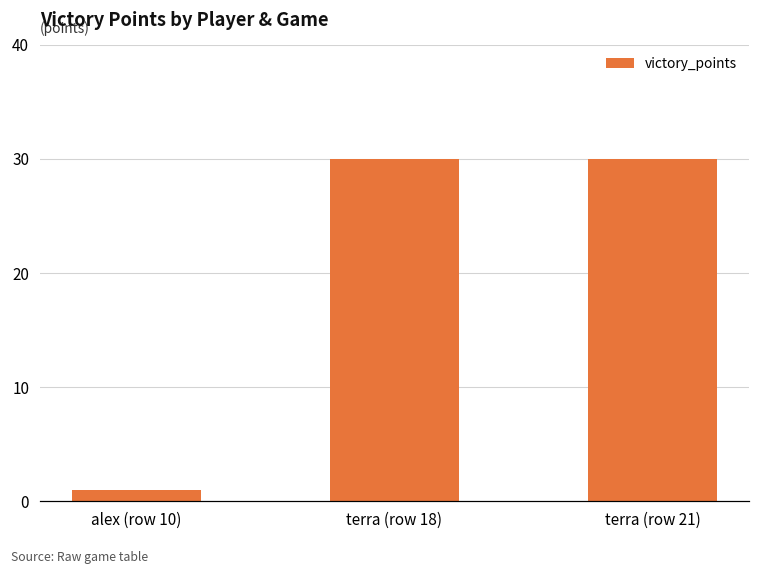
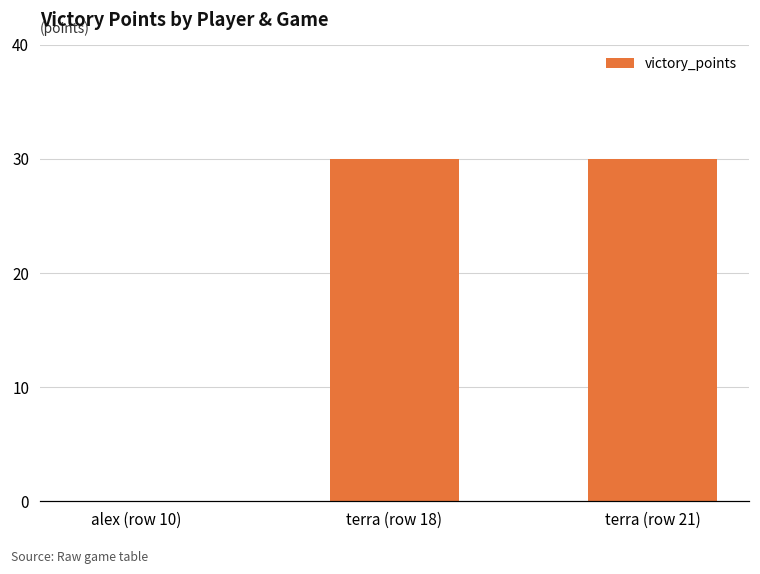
alex (row 10): 1 -> 0
